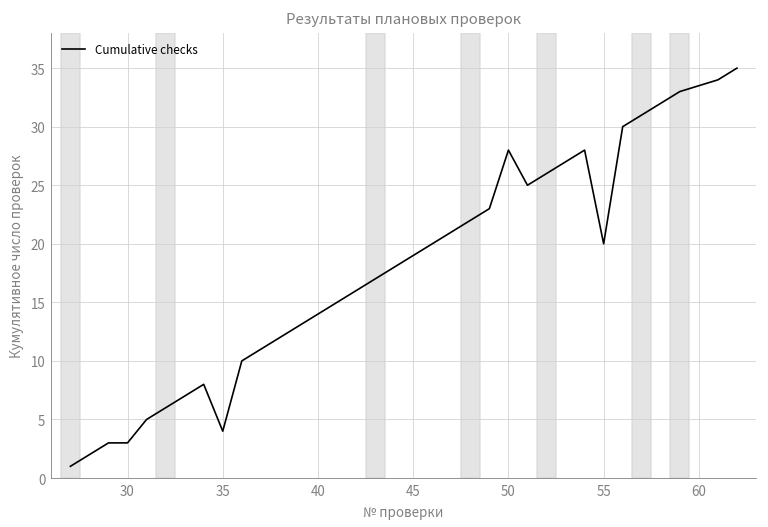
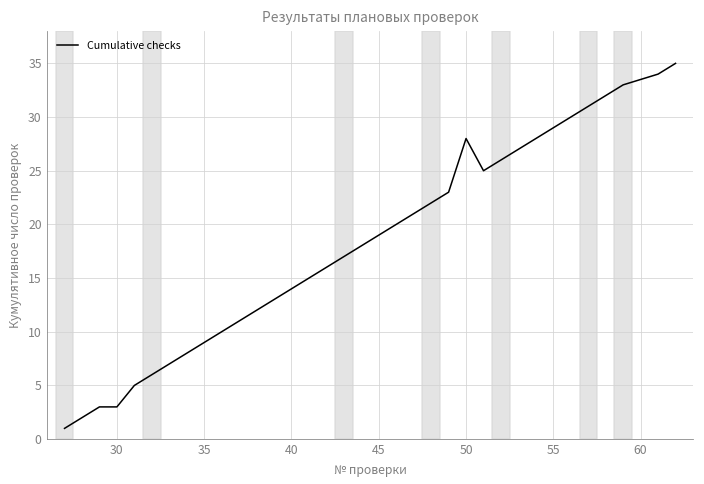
35: 4 -> 9
55: 20 -> 29
